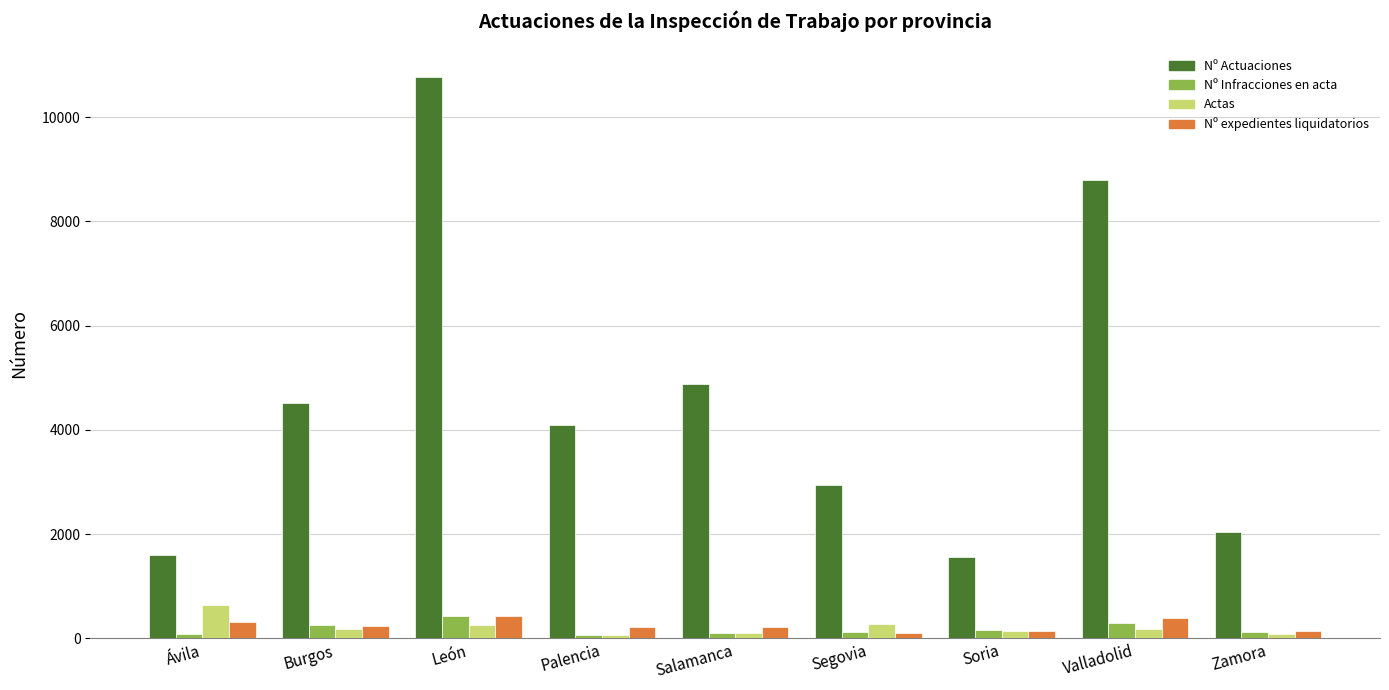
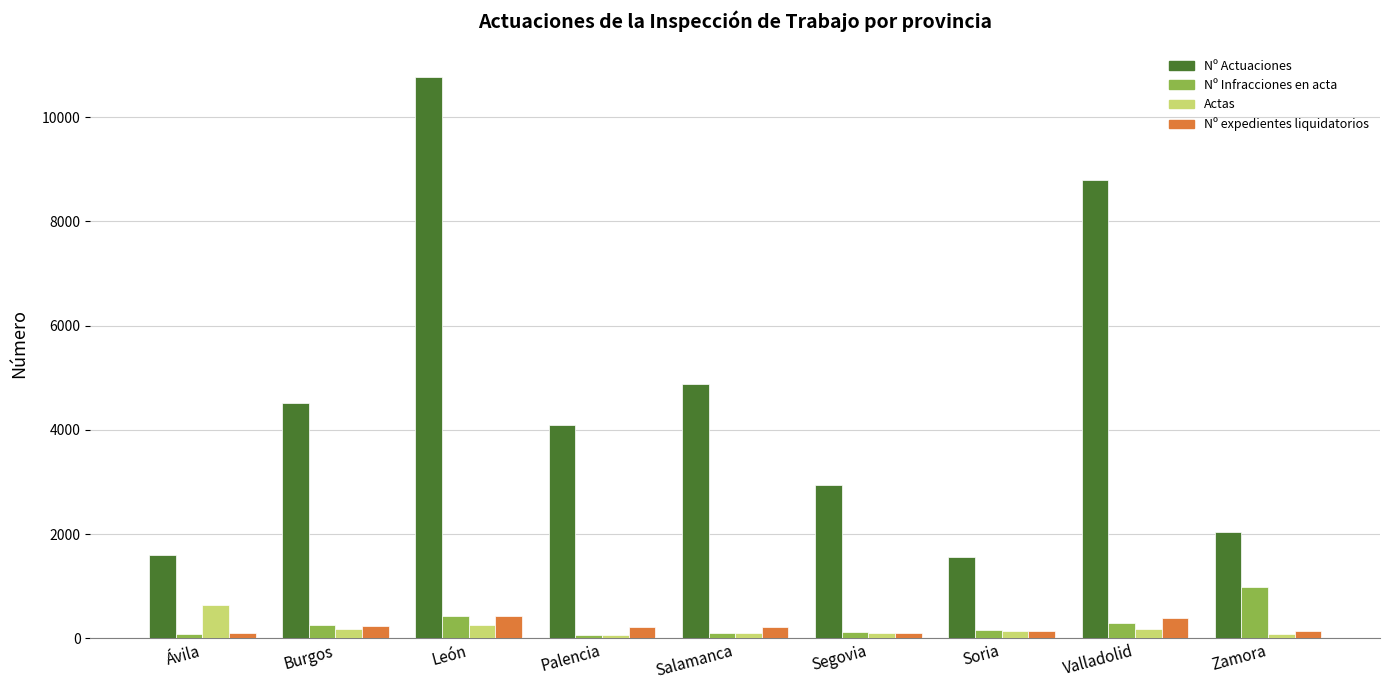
Nº expedientes liquidatorios, Ávila: 300 -> 100
Actas, Segovia: 300 -> 100
Nº Infracciones en acta, Zamora: 100 -> 1000
